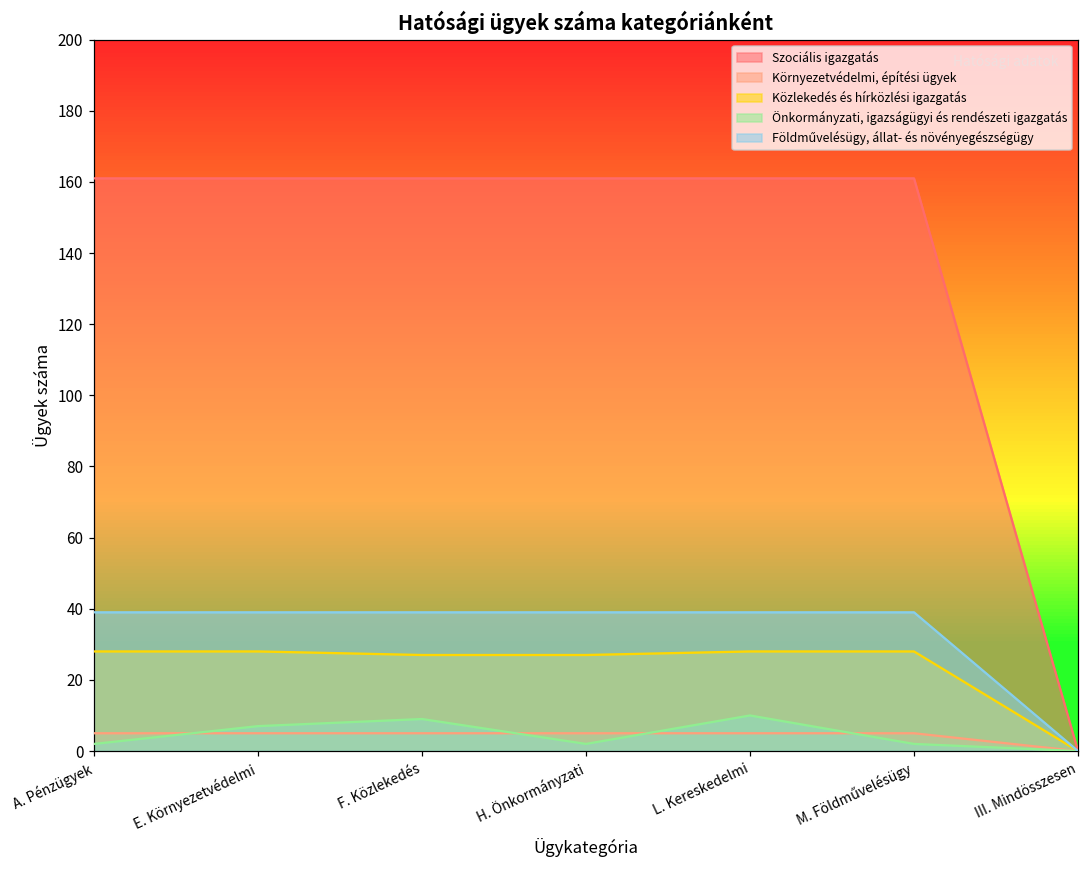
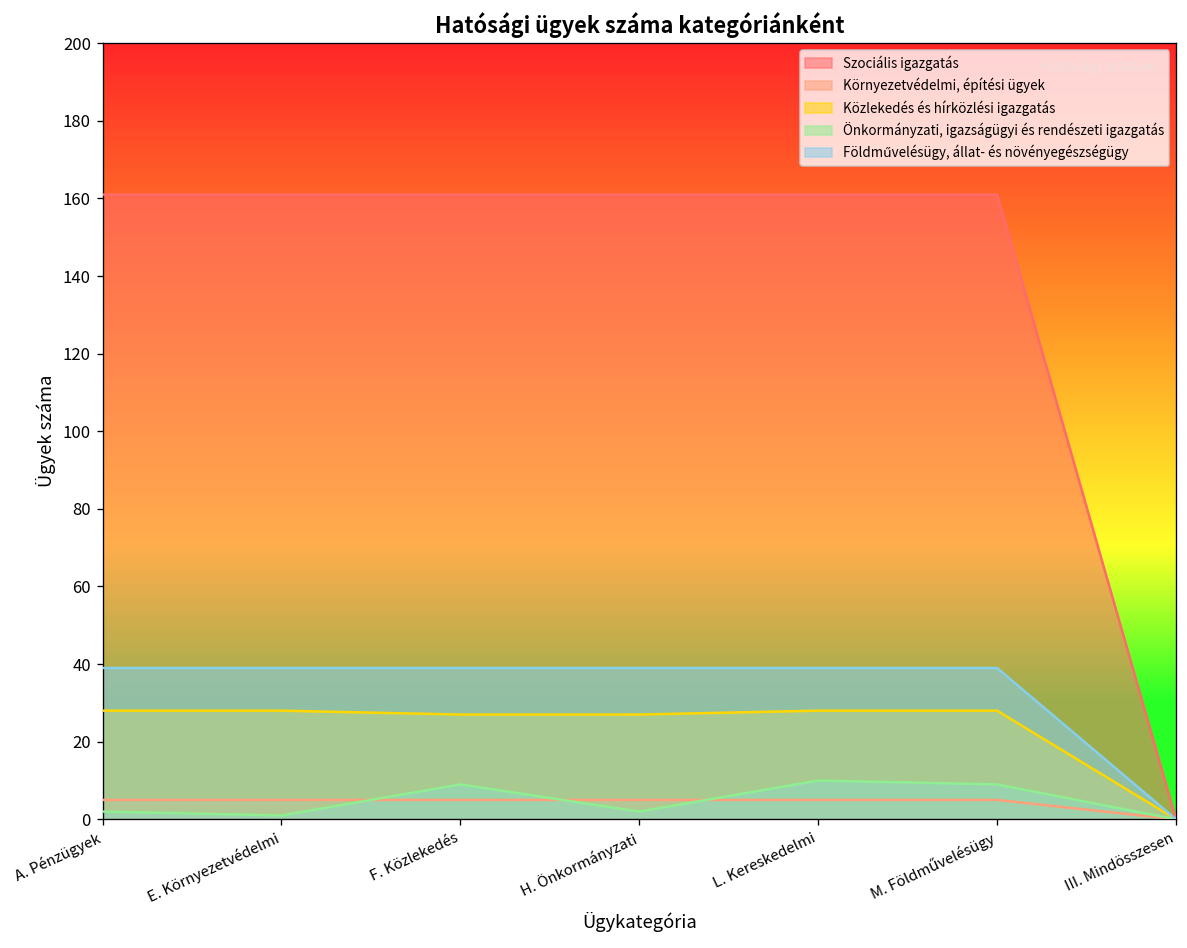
Önkormányzati, igazságügyi és rendészeti igazgatás, E. Környezetvédelmi: 7 -> 1
Önkormányzati, igazságügyi és rendészeti igazgatás, M. Földművelésügy: 2 -> 9
